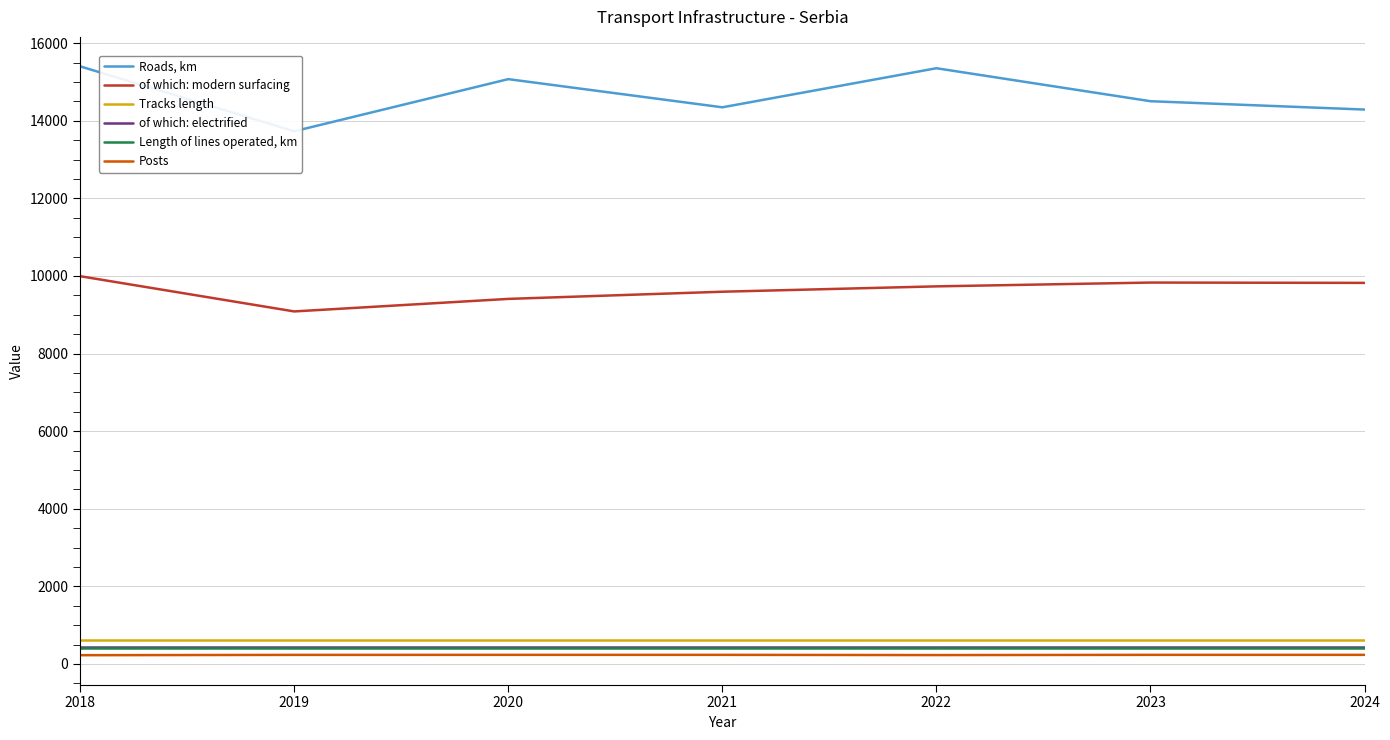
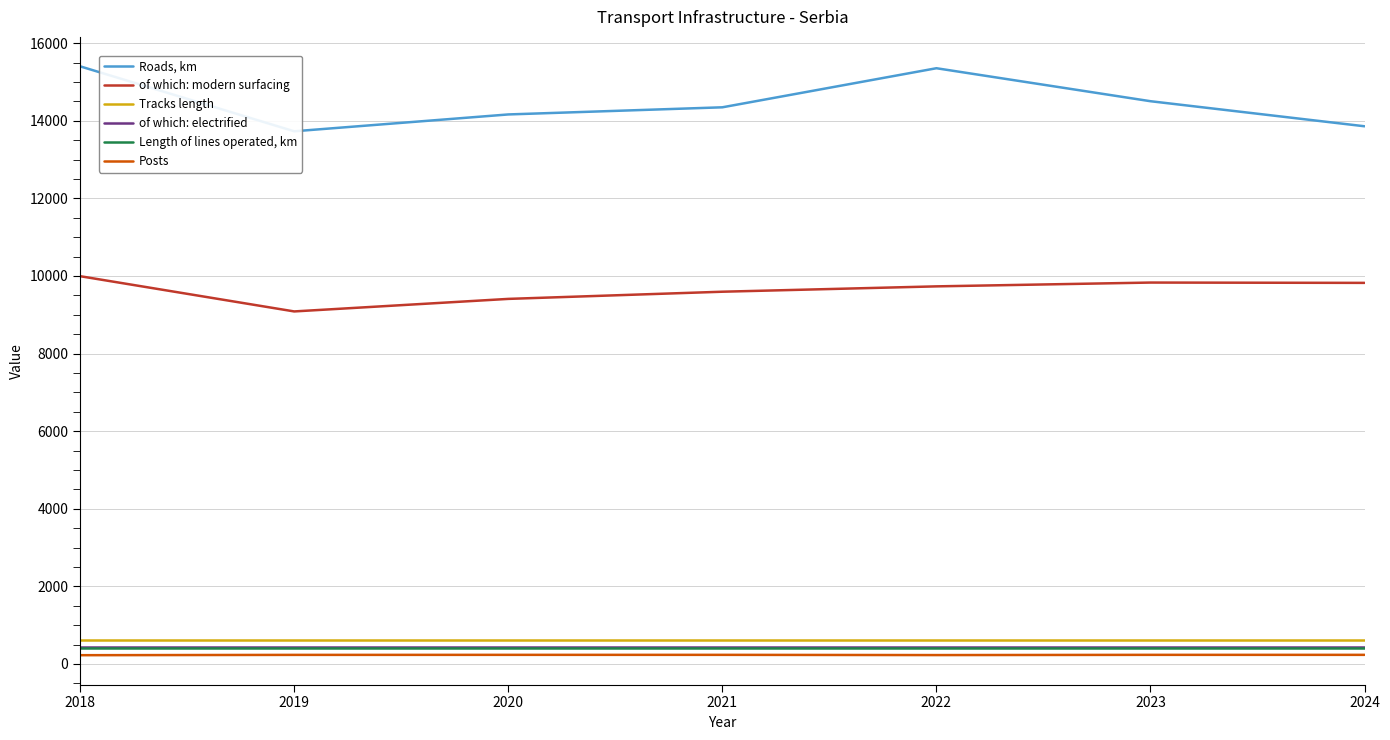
Roads, km, 2020: 15100 -> 14200
Roads, km, 2024: 14300 -> 13900
